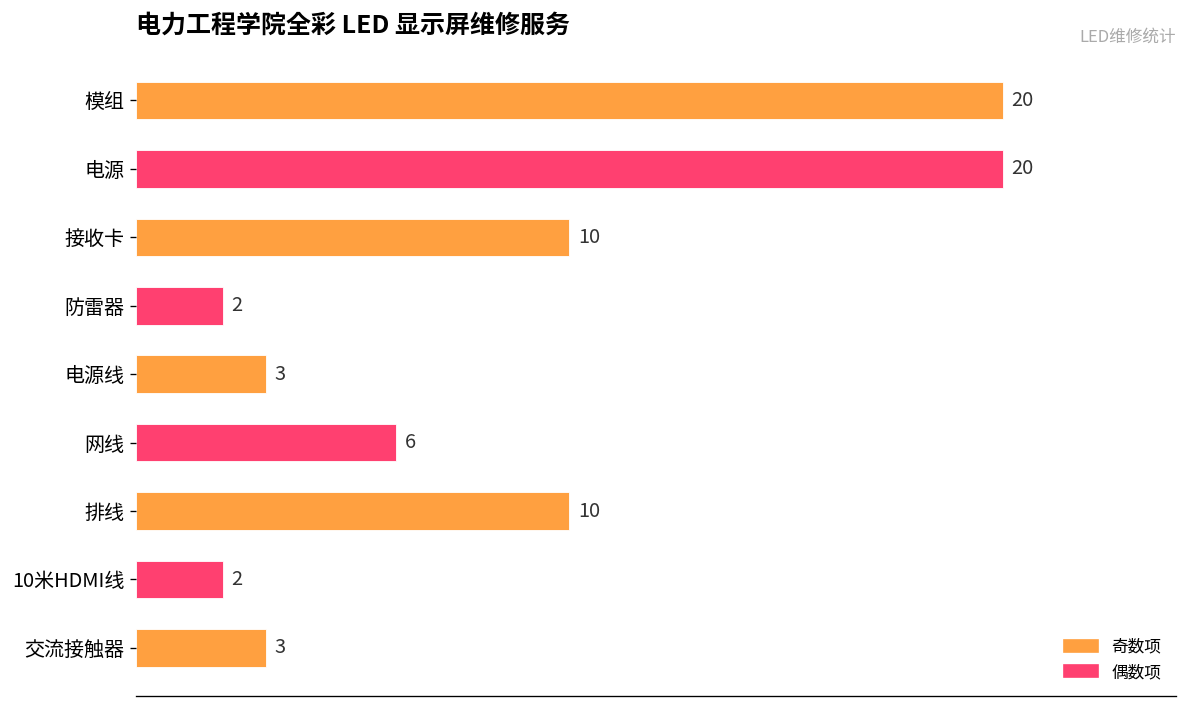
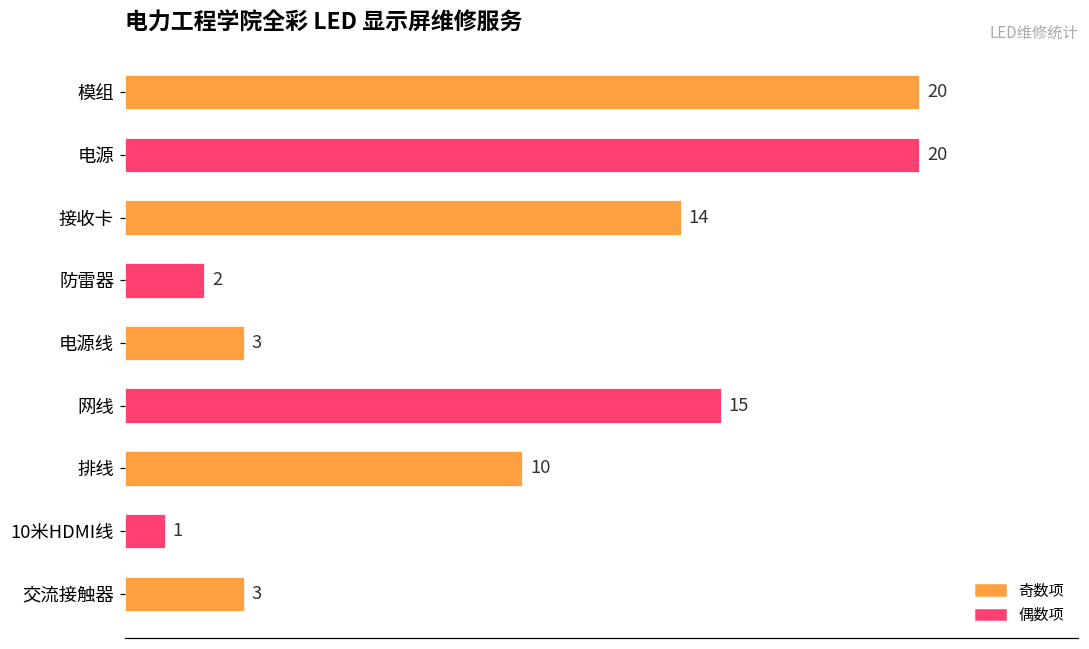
接收卡: 10 -> 14
网线: 6 -> 15
10米HDMI线: 2 -> 1
